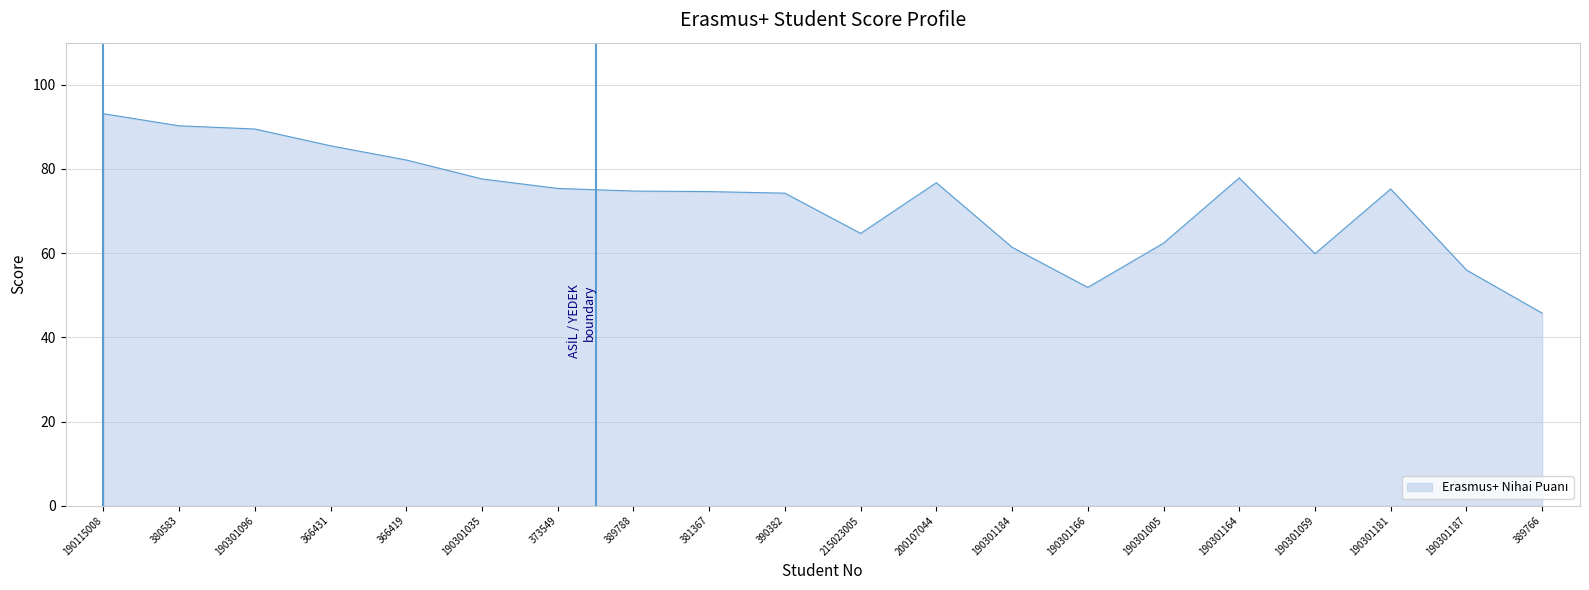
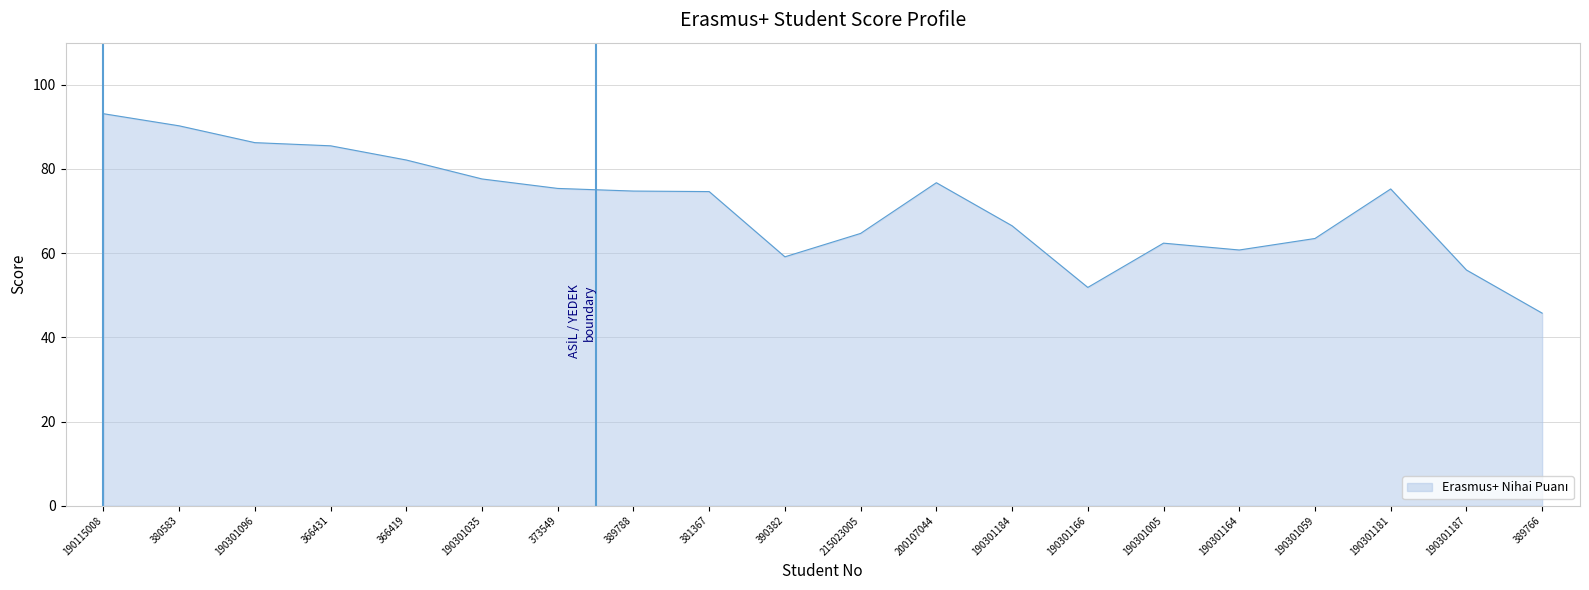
190301096: 89 -> 86
390382: 74 -> 59
190301184: 61 -> 67
190301164: 78 -> 61
190301059: 60 -> 63
